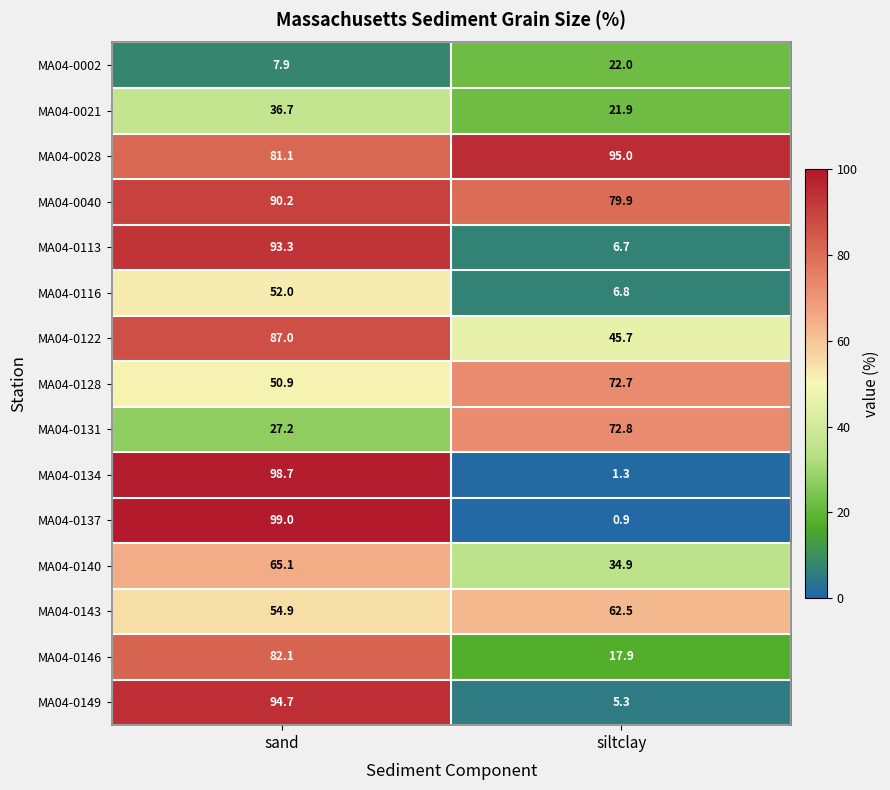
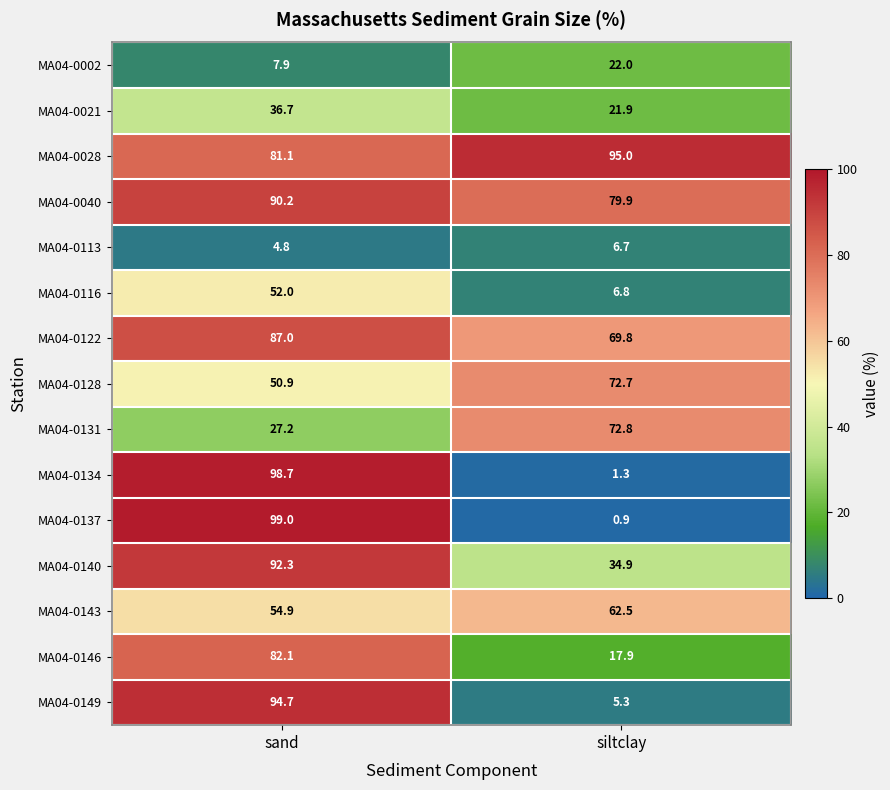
MA04-0113, sand: 93.3 -> 4.8
MA04-0122, siltclay: 45.7 -> 69.8
MA04-0140, sand: 65.1 -> 92.3
